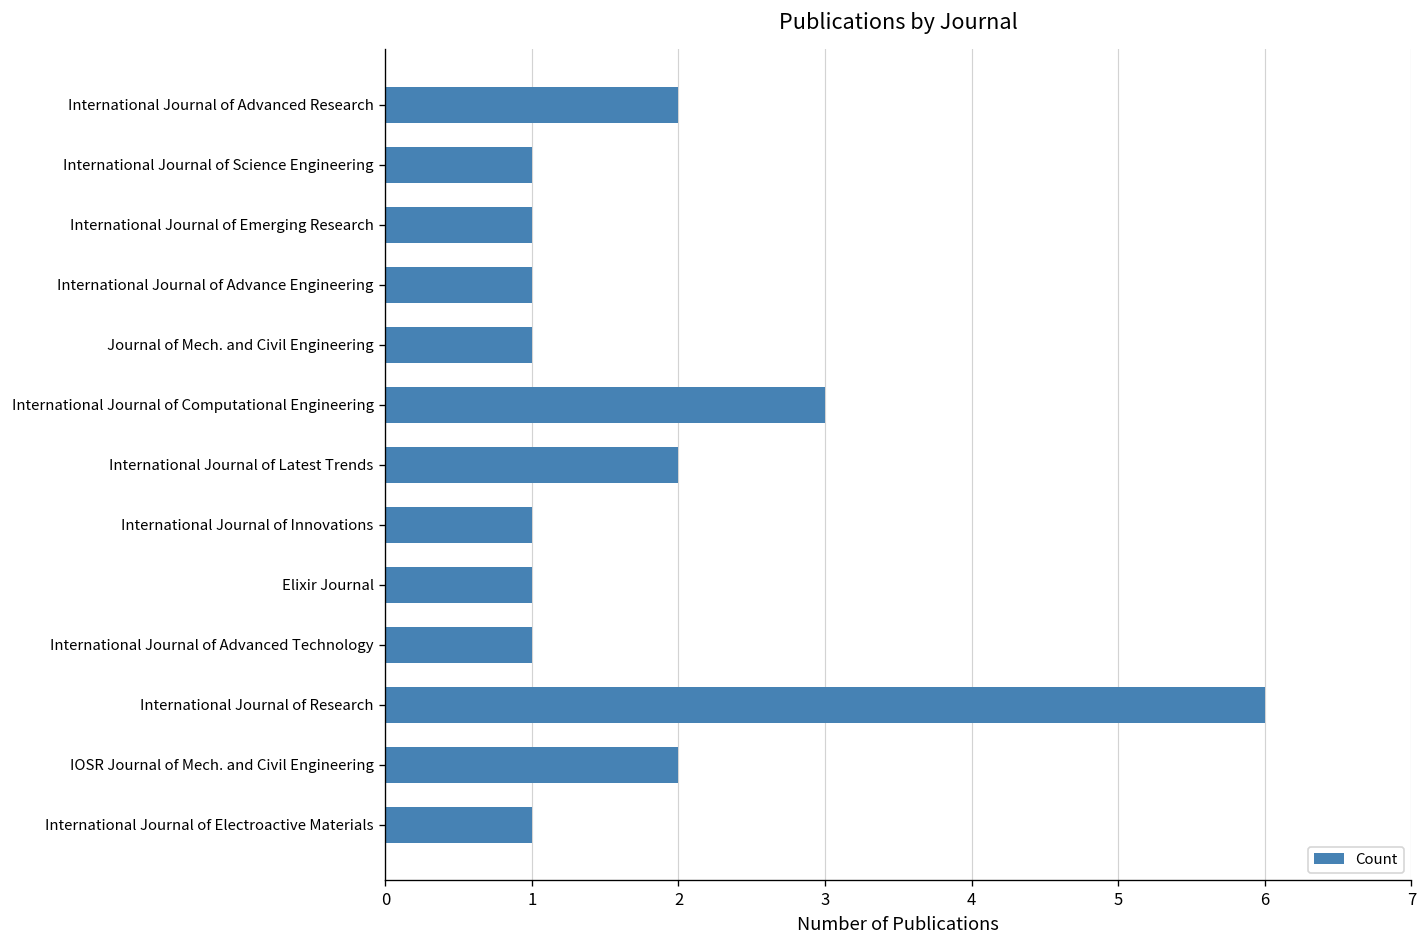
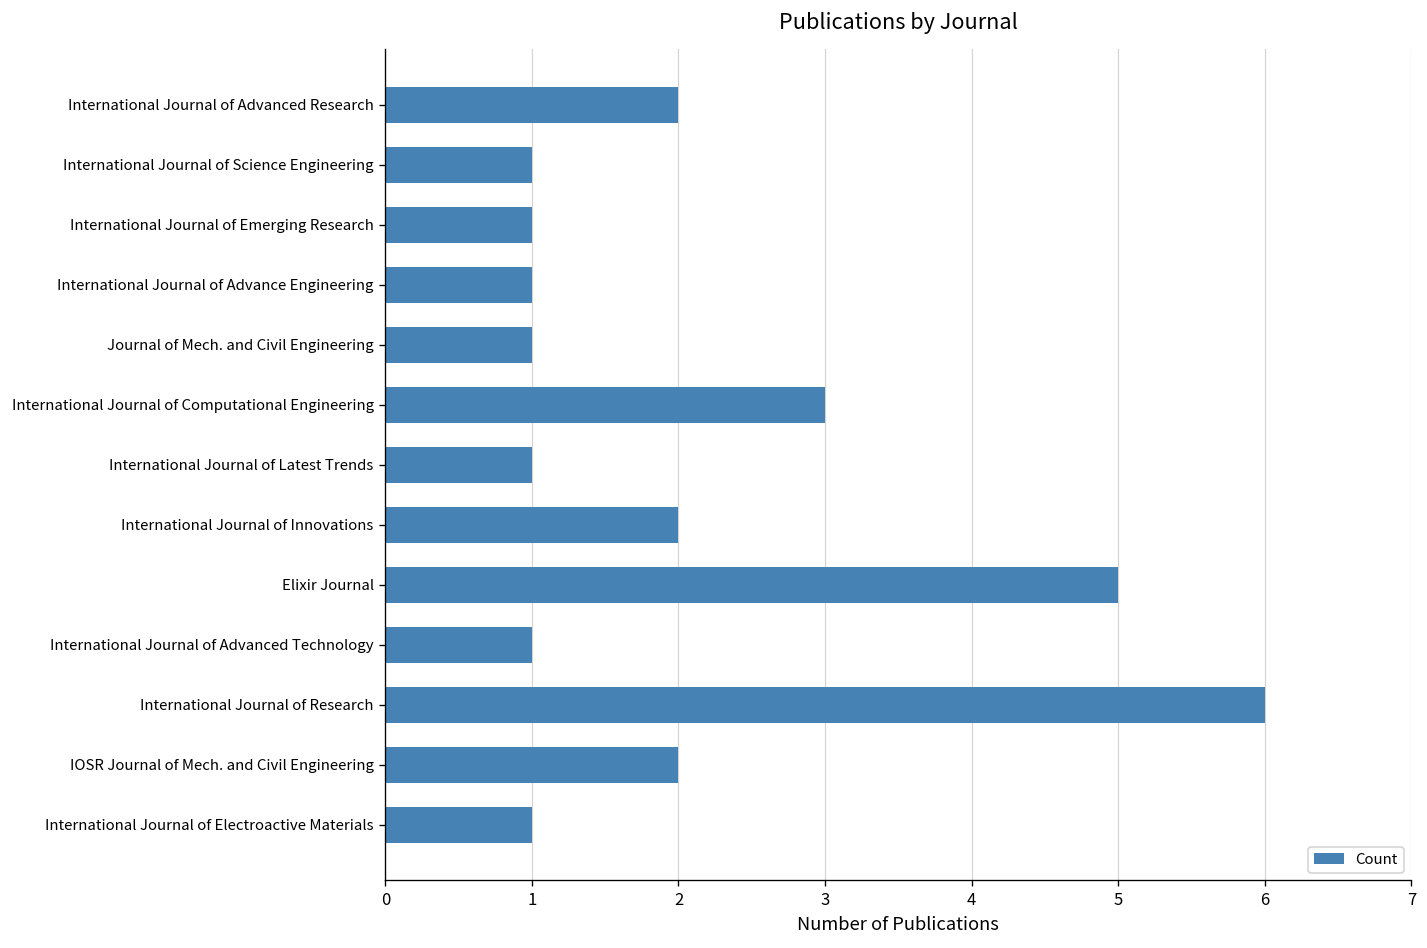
International Journal of Latest Trends: 2 -> 1
International Journal of Innovations: 1 -> 2
Elixir Journal: 1 -> 5
